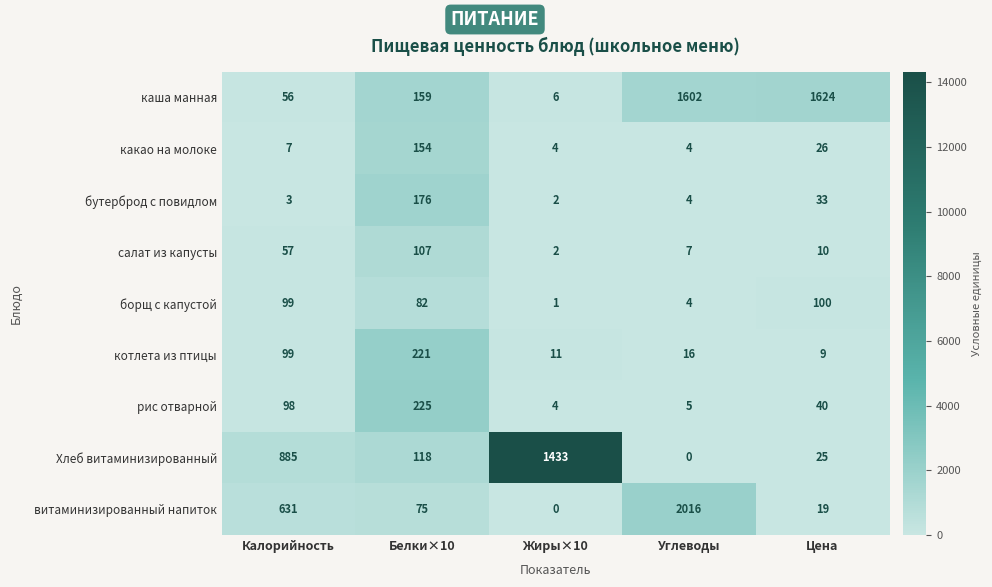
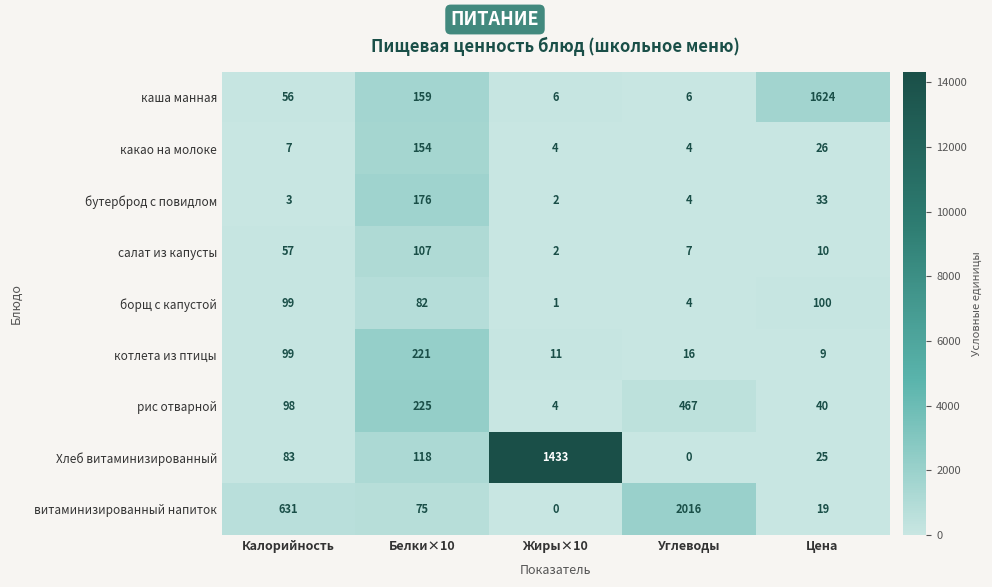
каша манная, Углеводы: 1602 -> 6
рис отварной, Углеводы: 5 -> 467
Хлеб витаминизированный, Калорийность: 885 -> 83
